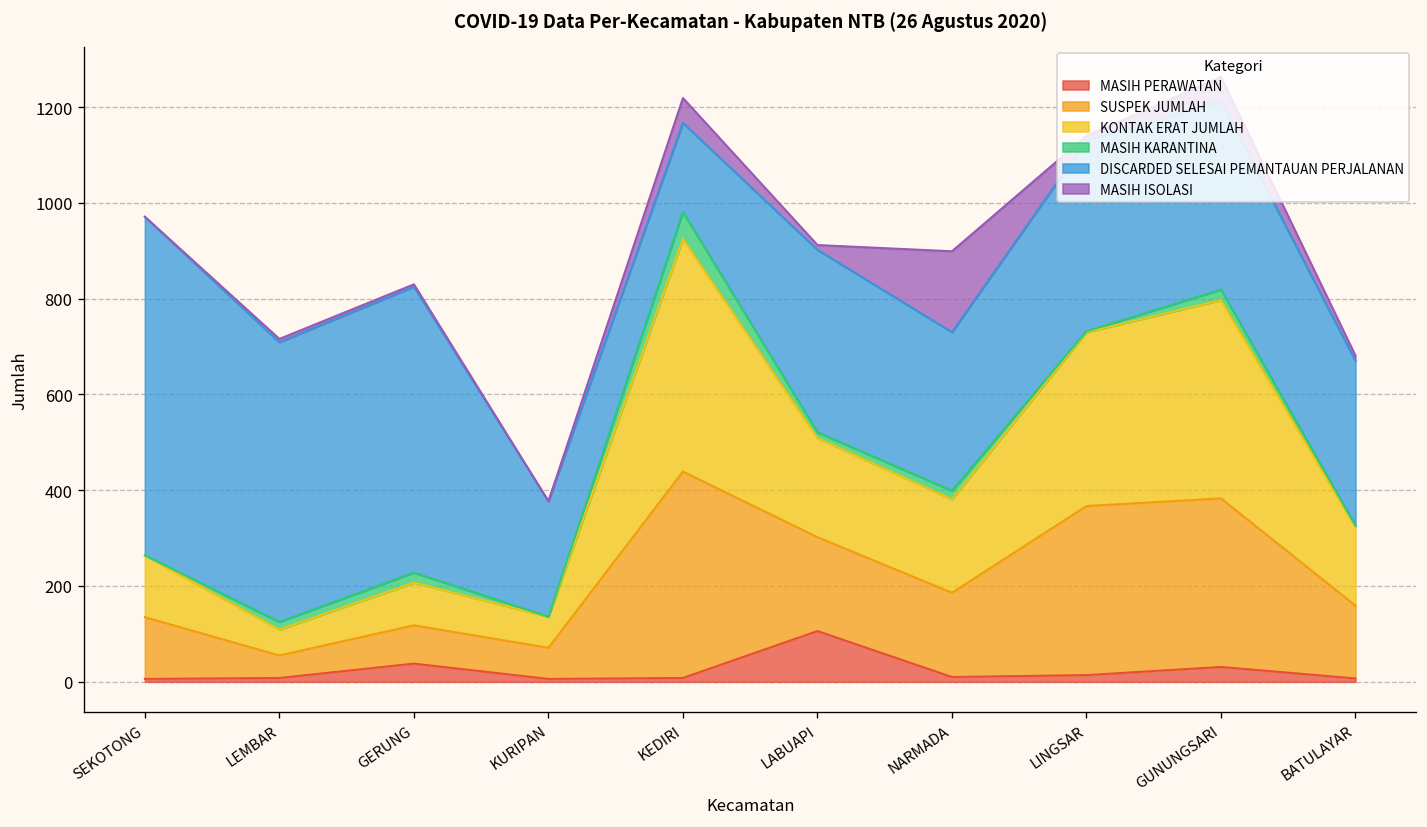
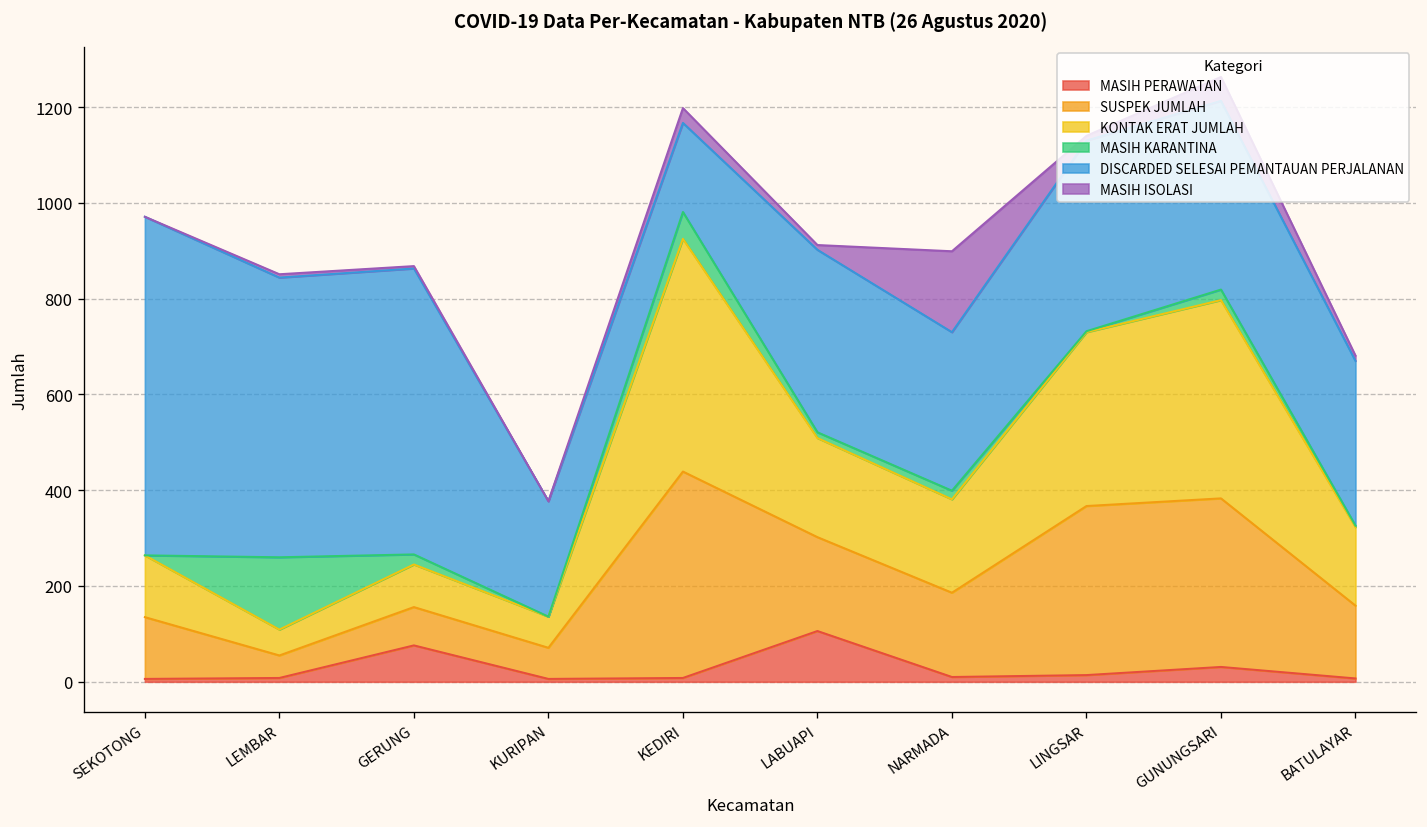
MASIH KARANTINA, LEMBAR: 20 -> 150
MASIH PERAWATAN, GERUNG: 40 -> 80
MASIH ISOLASI, KEDIRI: 50 -> 30
